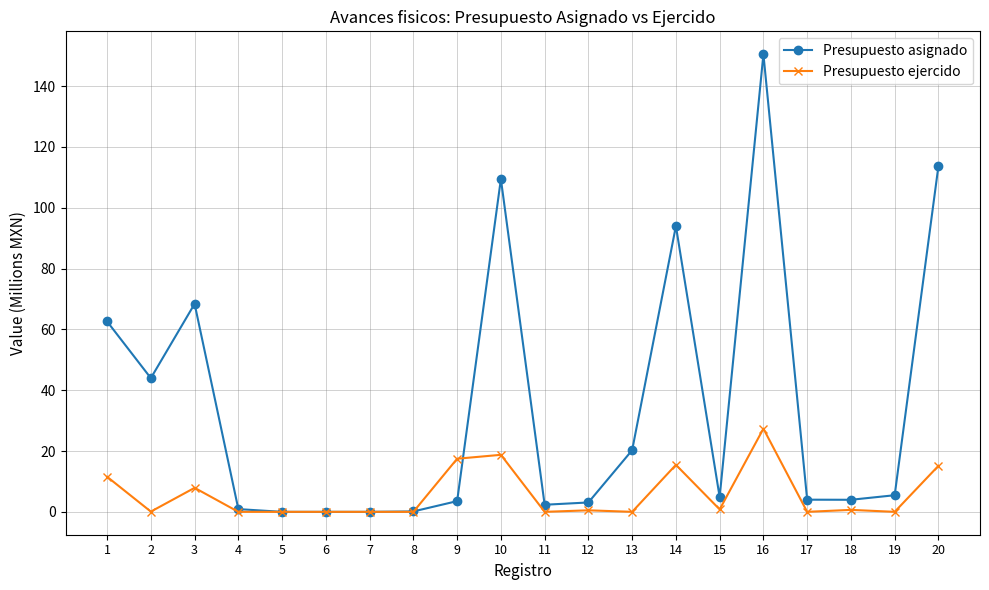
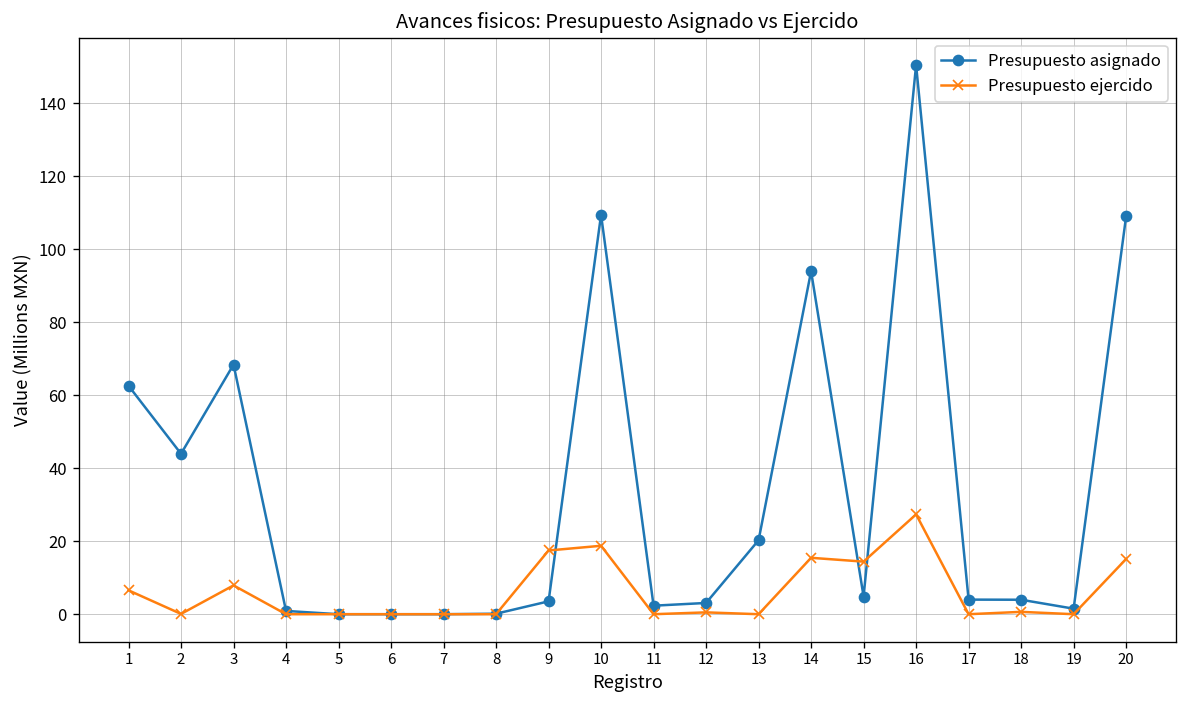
Presupuesto ejercido, 1: 12 -> 7
Presupuesto ejercido, 15: 1 -> 14
Presupuesto asignado, 19: 5 -> 2
Presupuesto asignado, 20: 114 -> 109
